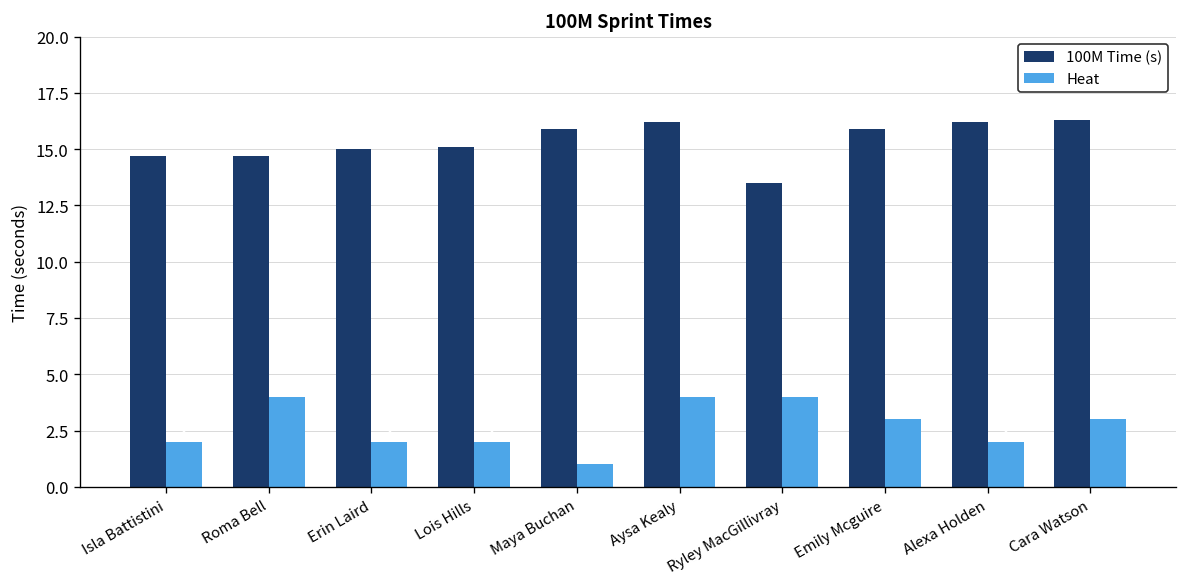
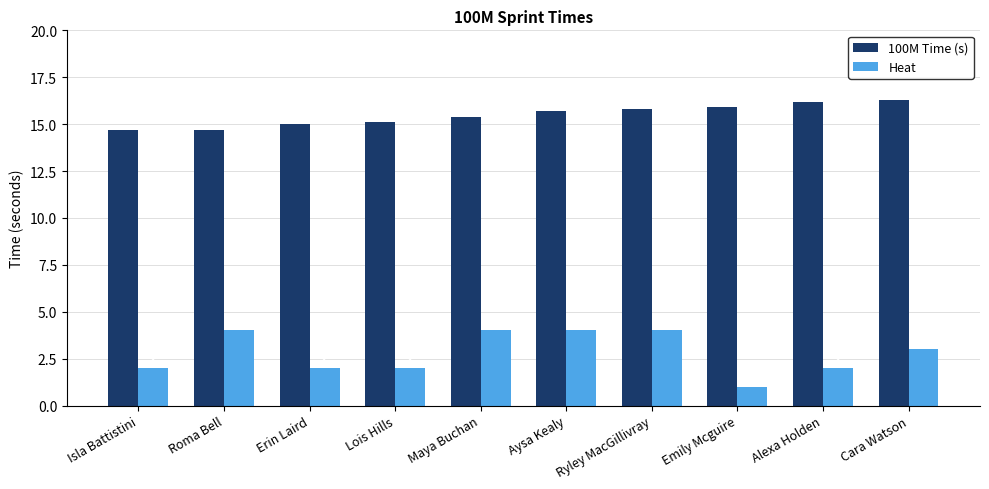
100M Time (s), Maya Buchan: 15.9 -> 15.4
Heat, Maya Buchan: 1 -> 4
100M Time (s), Aysa Kealy: 16.2 -> 15.7
100M Time (s), Ryley MacGillivray: 13.5 -> 15.8
Heat, Emily Mcguire: 3 -> 1
